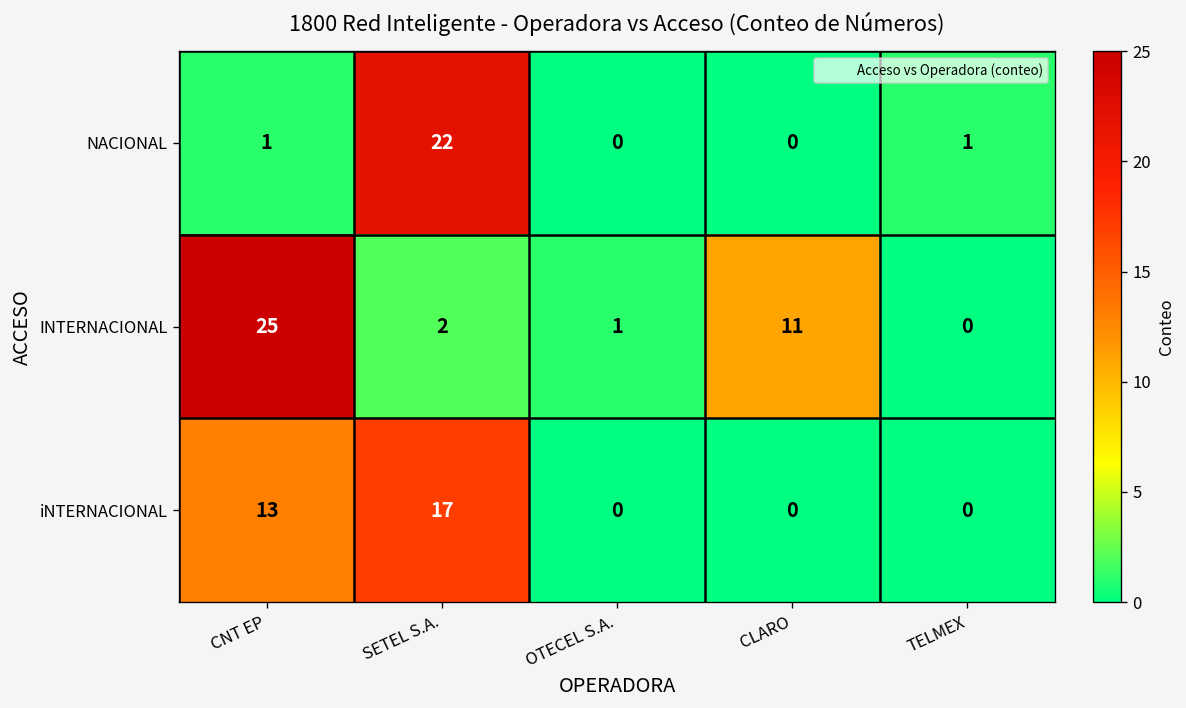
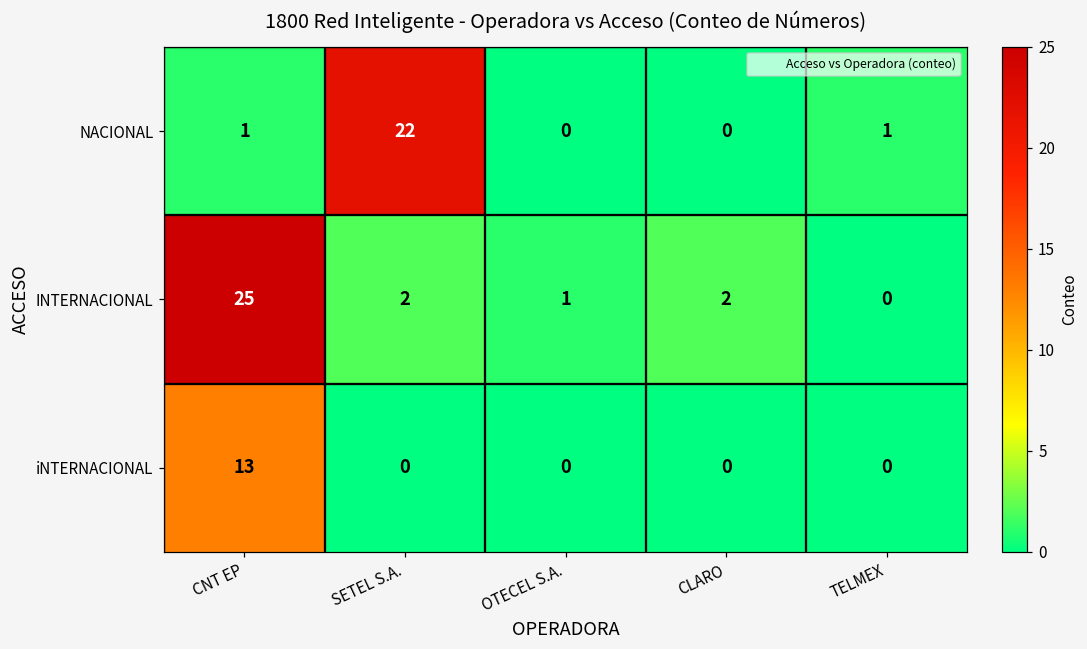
INTERNACIONAL, CLARO: 11 -> 2
iNTERNACIONAL, SETEL S.A.: 17 -> 0
